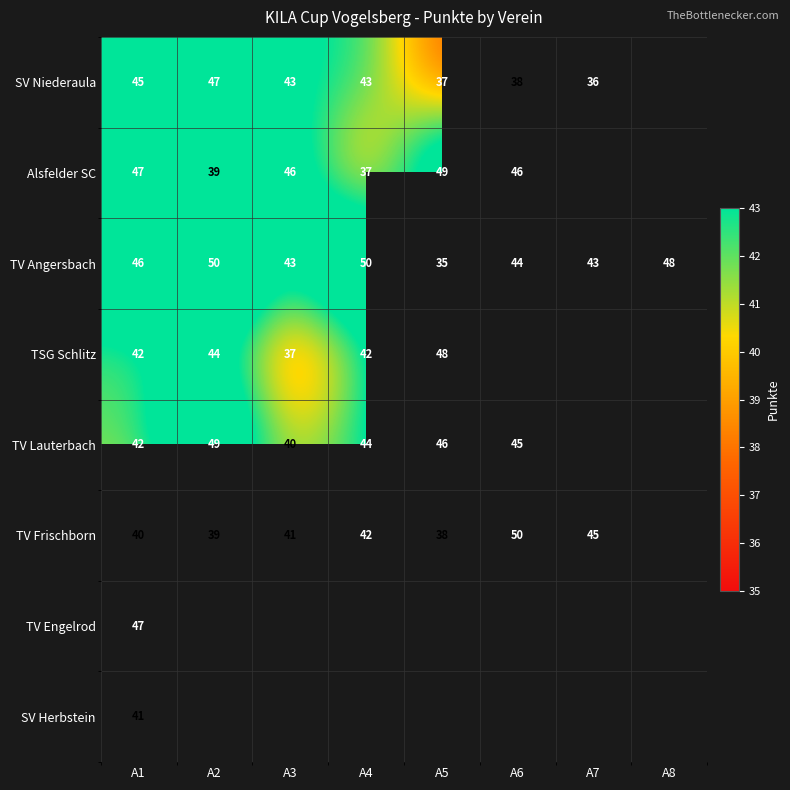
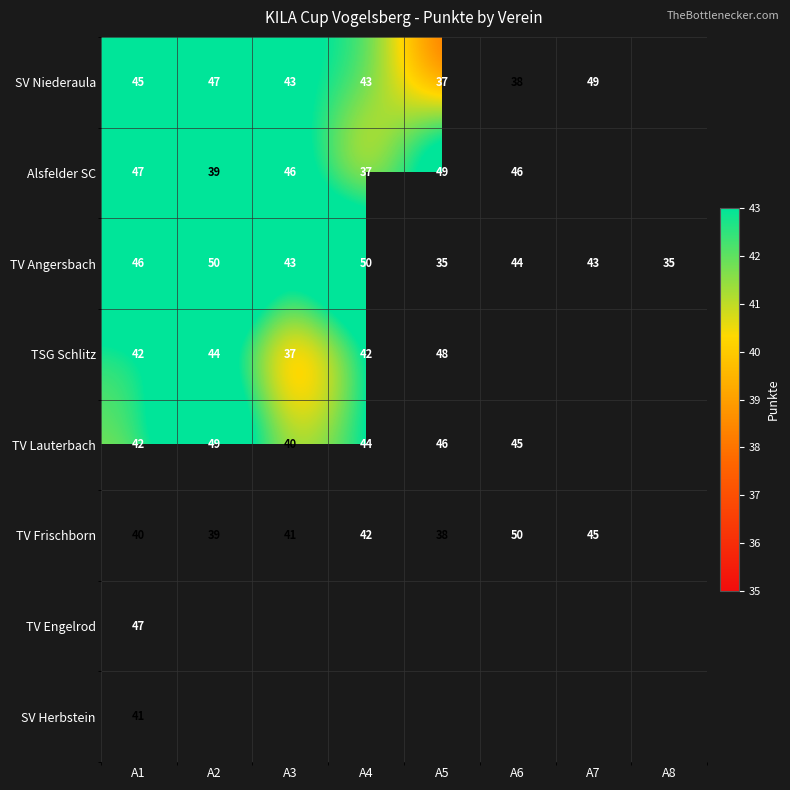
SV Niederaula, A7: 36 -> 49
TV Angersbach, A8: 48 -> 35
